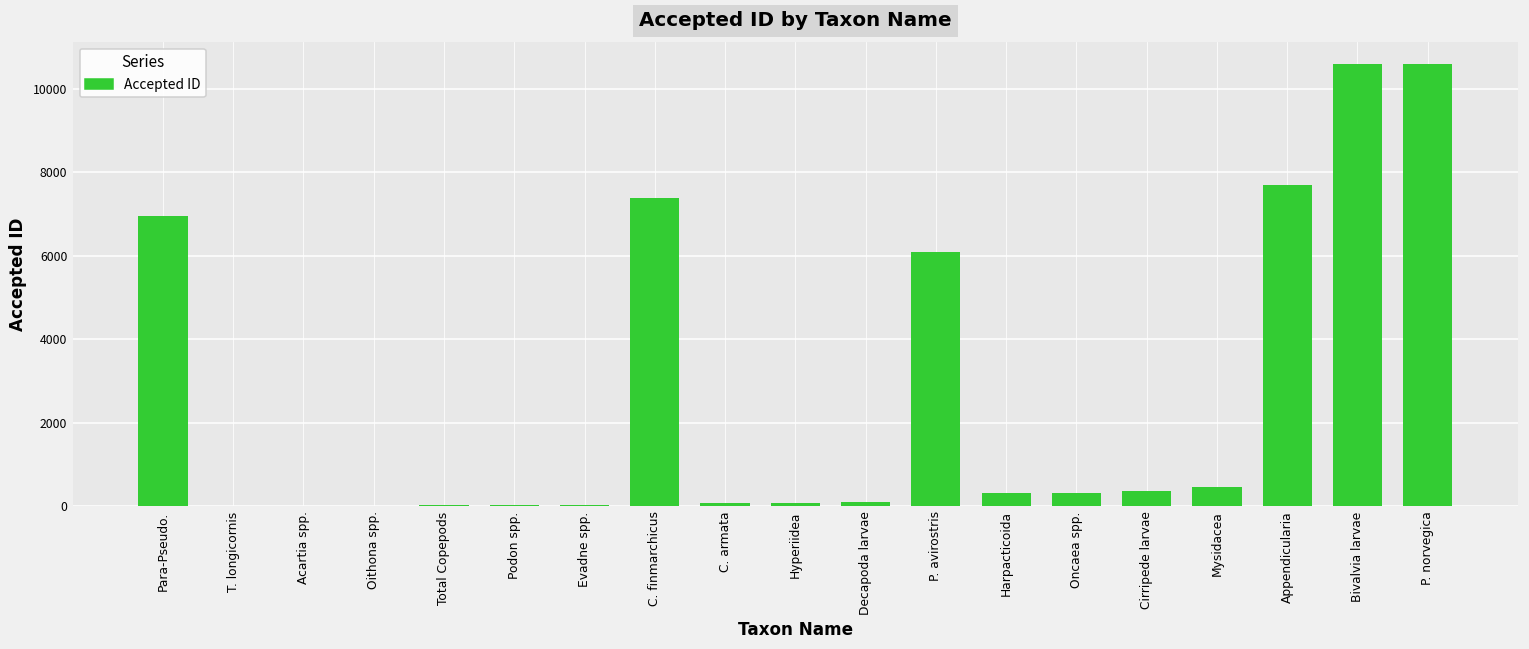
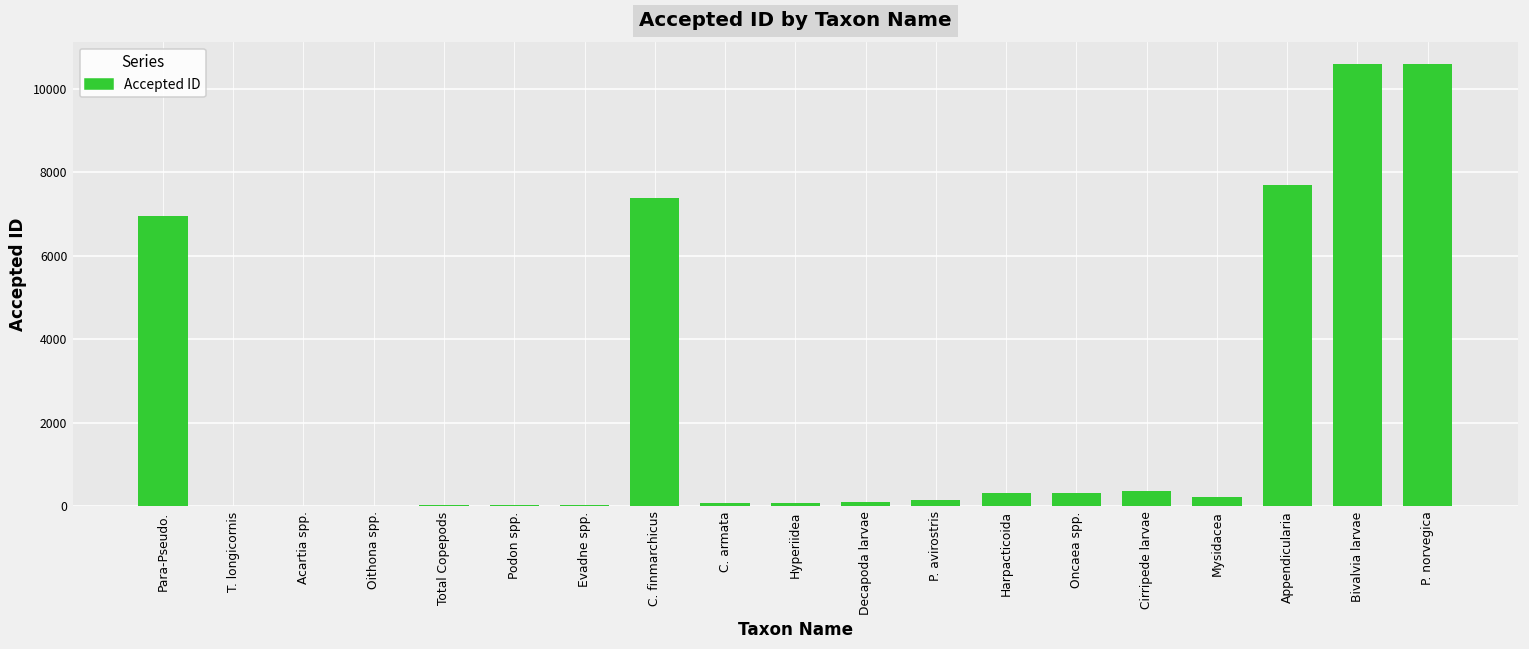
P. avirostris: 6100 -> 100
Mysidacea: 500 -> 200
